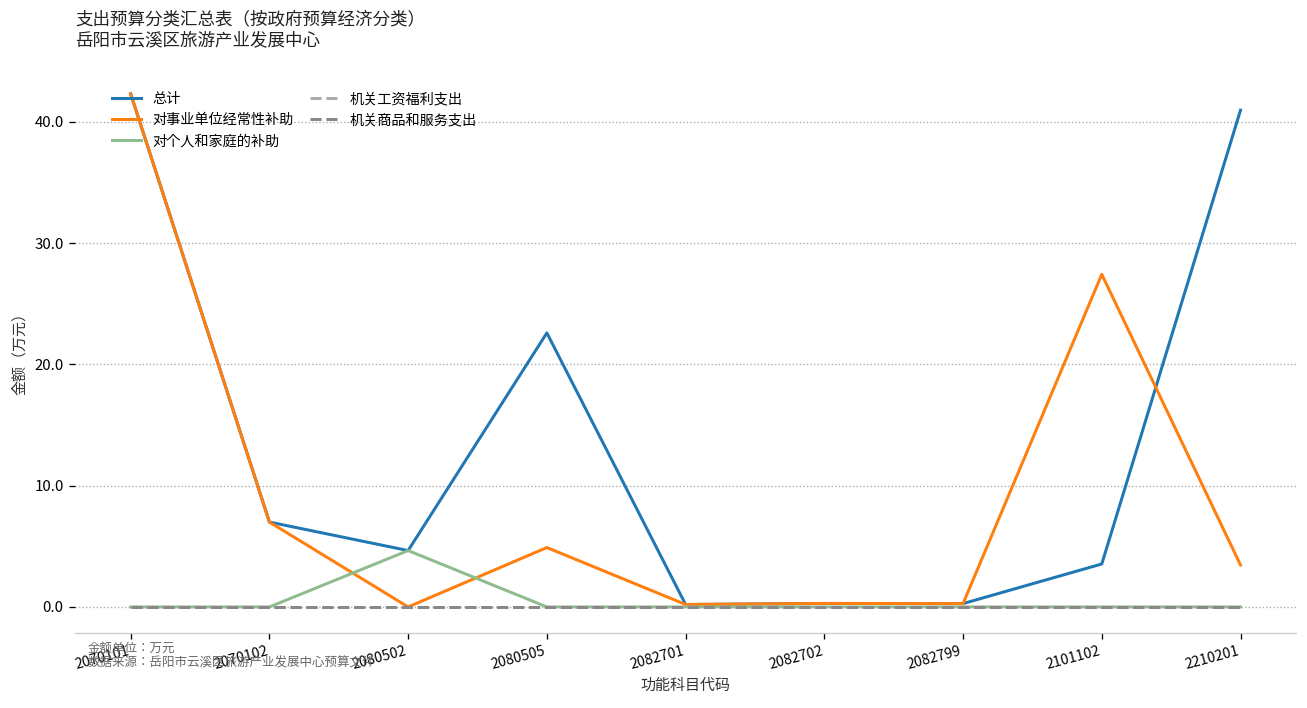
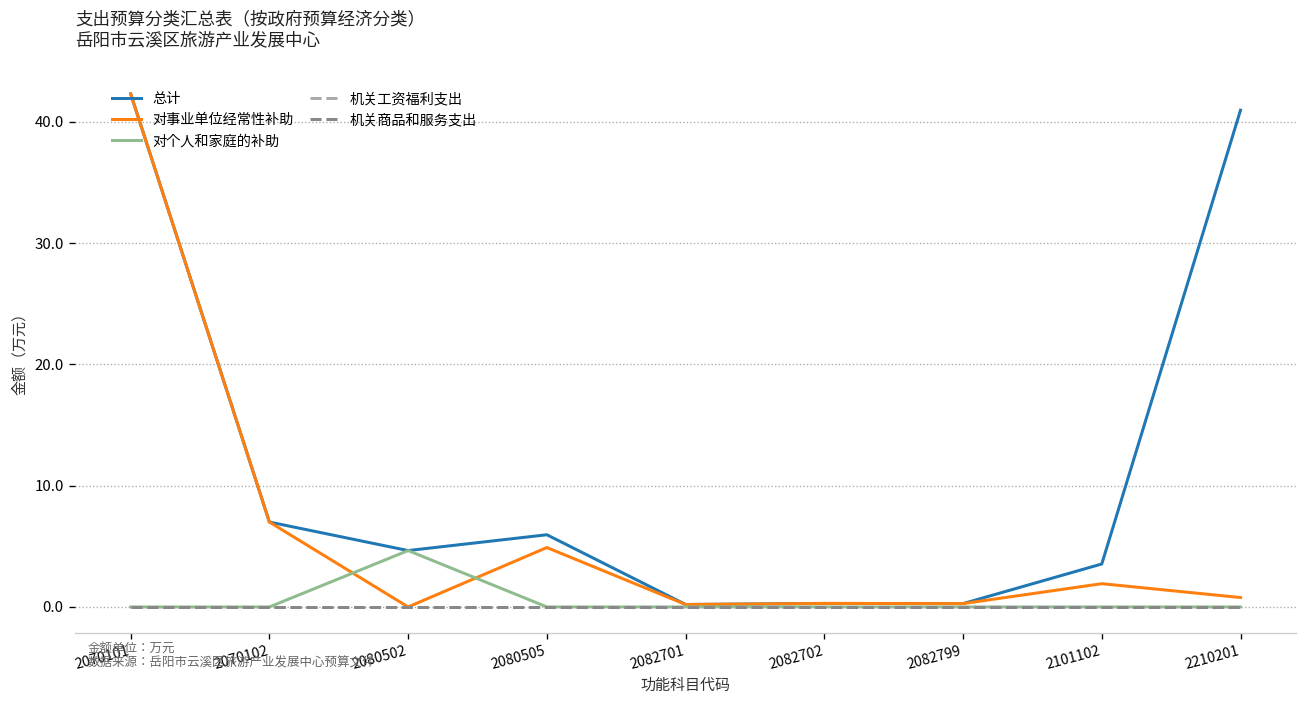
总计, 2080505: 22.6 -> 6.0
对事业单位经常性补助, 2101102: 27.4 -> 1.9
对事业单位经常性补助, 2210201: 3.5 -> 0.8
